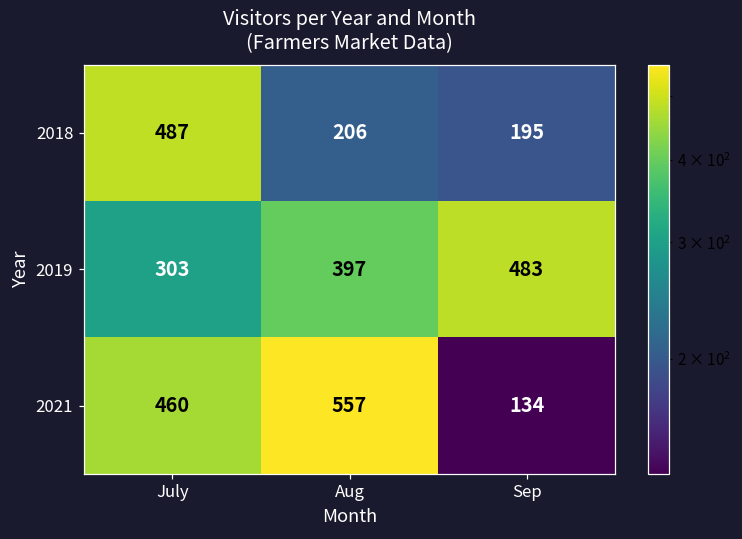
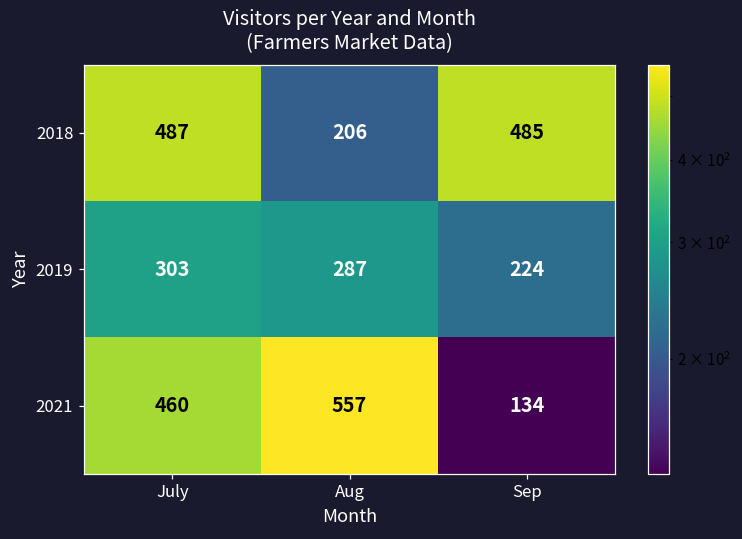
2018, Sep: 195 -> 485
2019, Aug: 397 -> 287
2019, Sep: 483 -> 224
